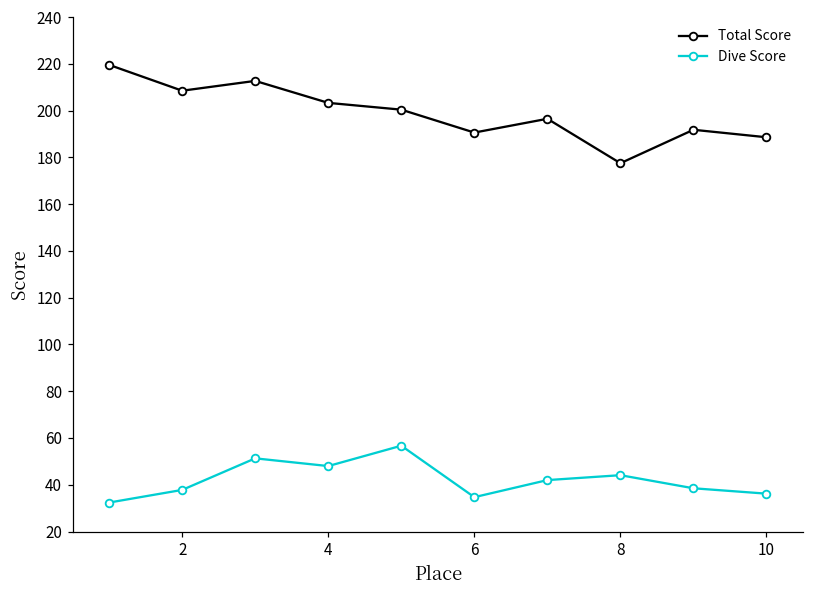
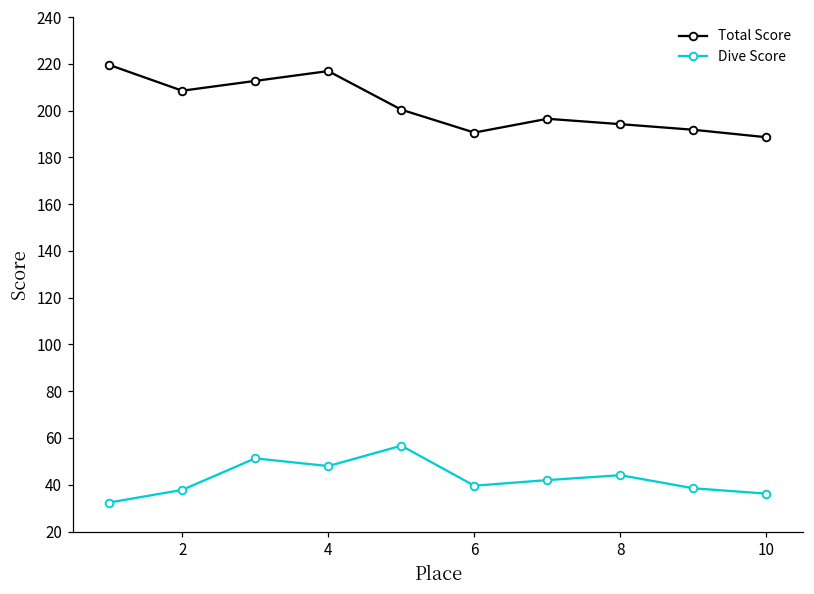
Total Score, 4: 203 -> 217
Dive Score, 6: 35 -> 40
Total Score, 8: 178 -> 194
